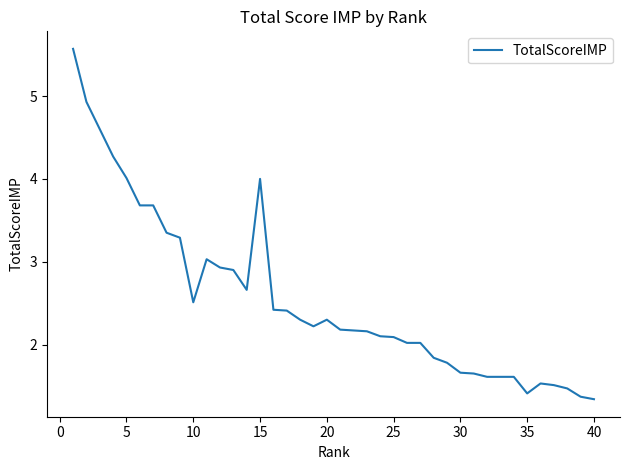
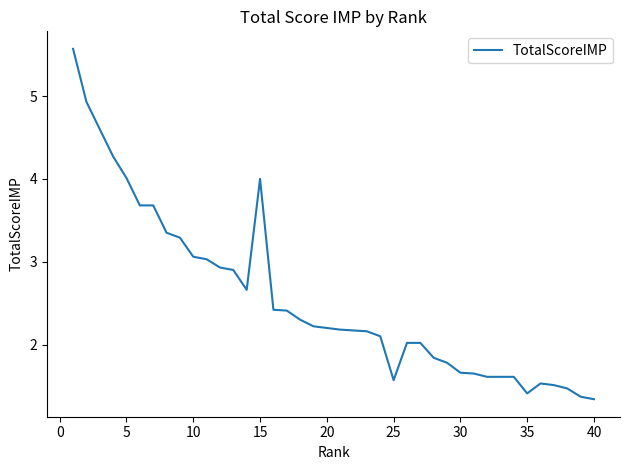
10: 2.5 -> 3.1
20: 2.3 -> 2.2
25: 2.1 -> 1.6
